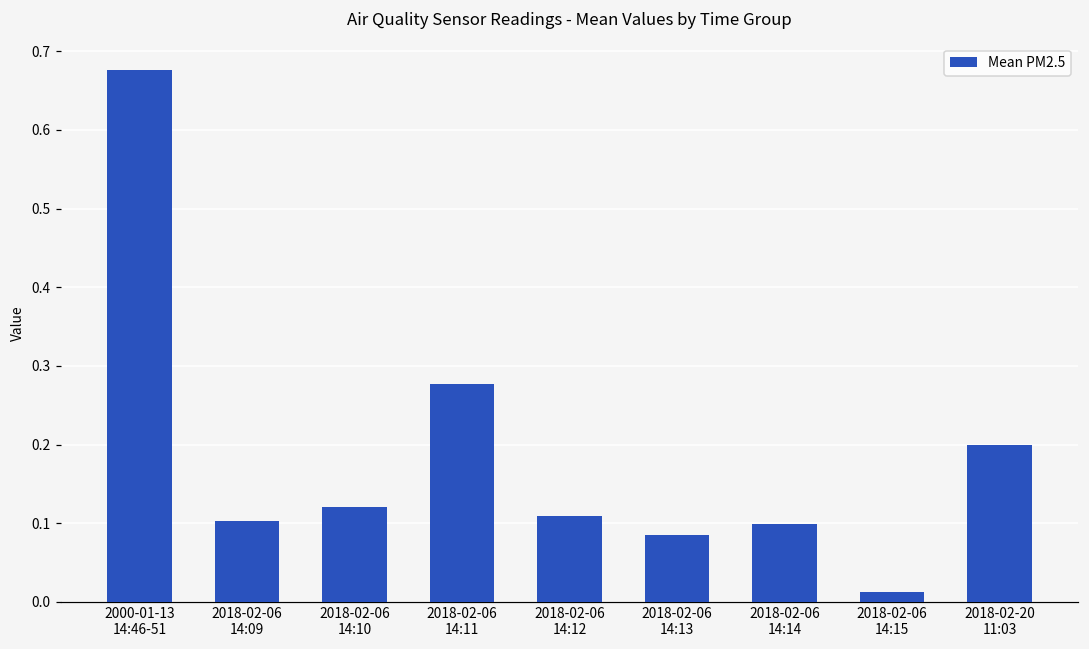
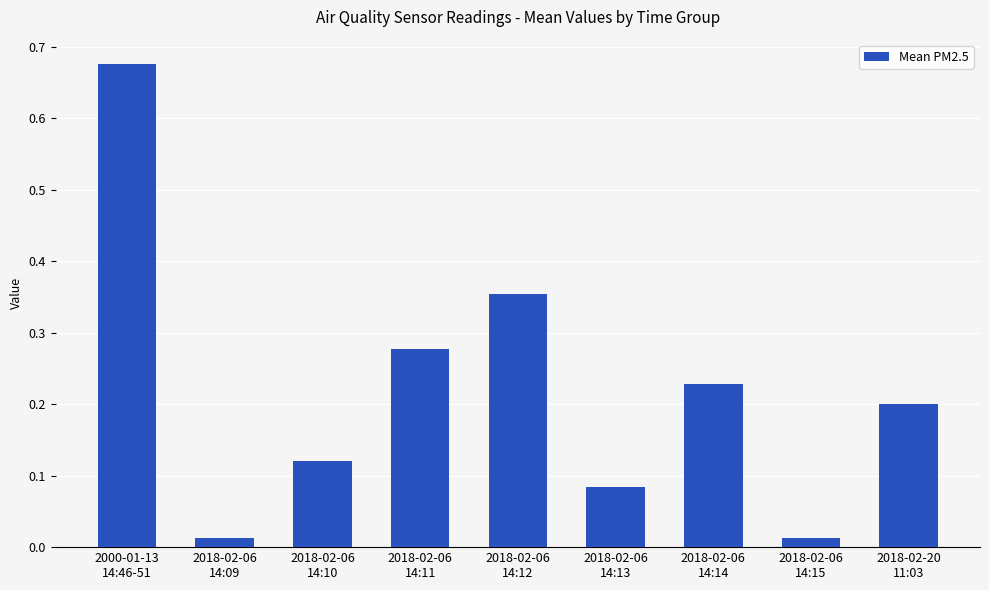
2018-02-06 14:09: 0.10 -> 0.01
2018-02-06 14:12: 0.11 -> 0.35
2018-02-06 14:14: 0.10 -> 0.23
